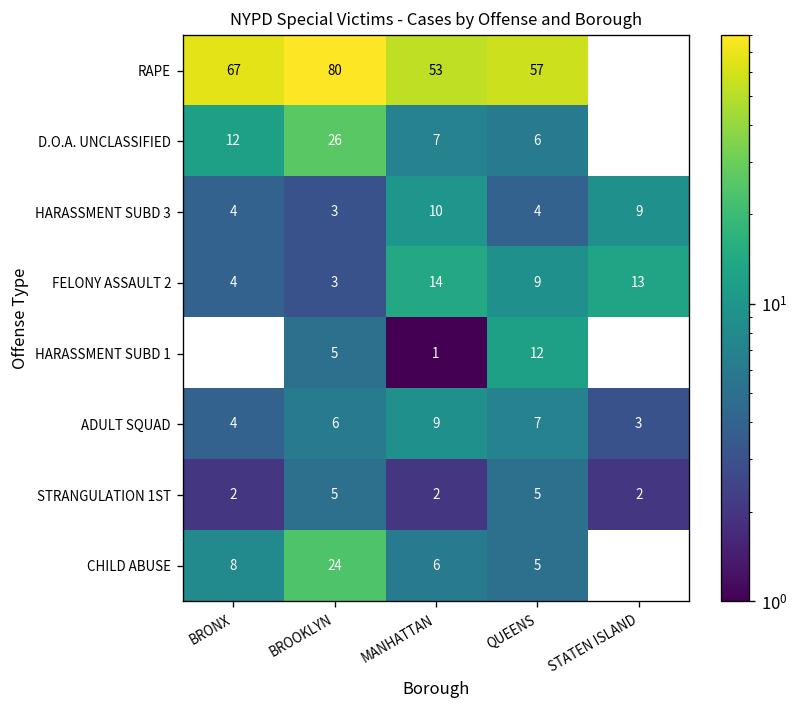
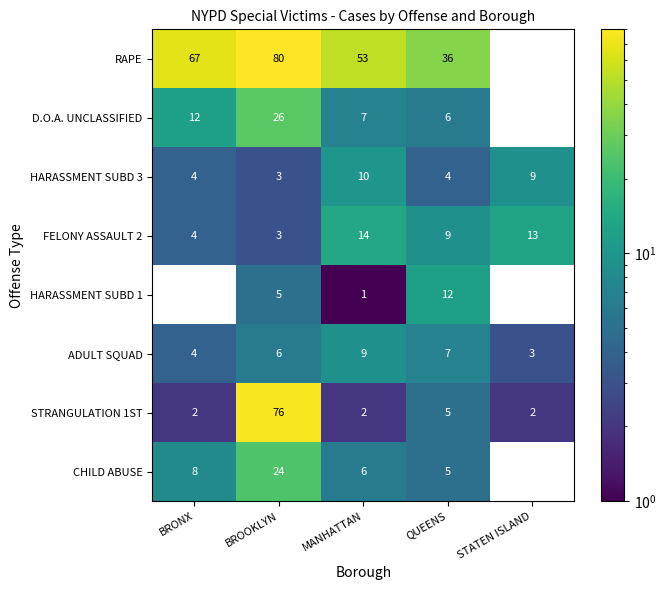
RAPE, QUEENS: 57 -> 36
STRANGULATION 1ST, BROOKLYN: 5 -> 76
